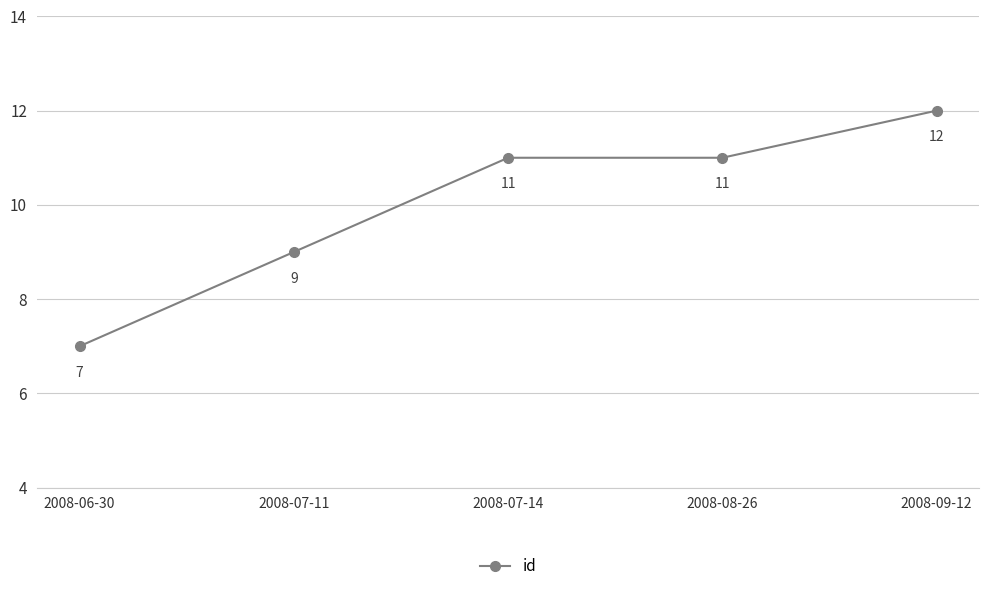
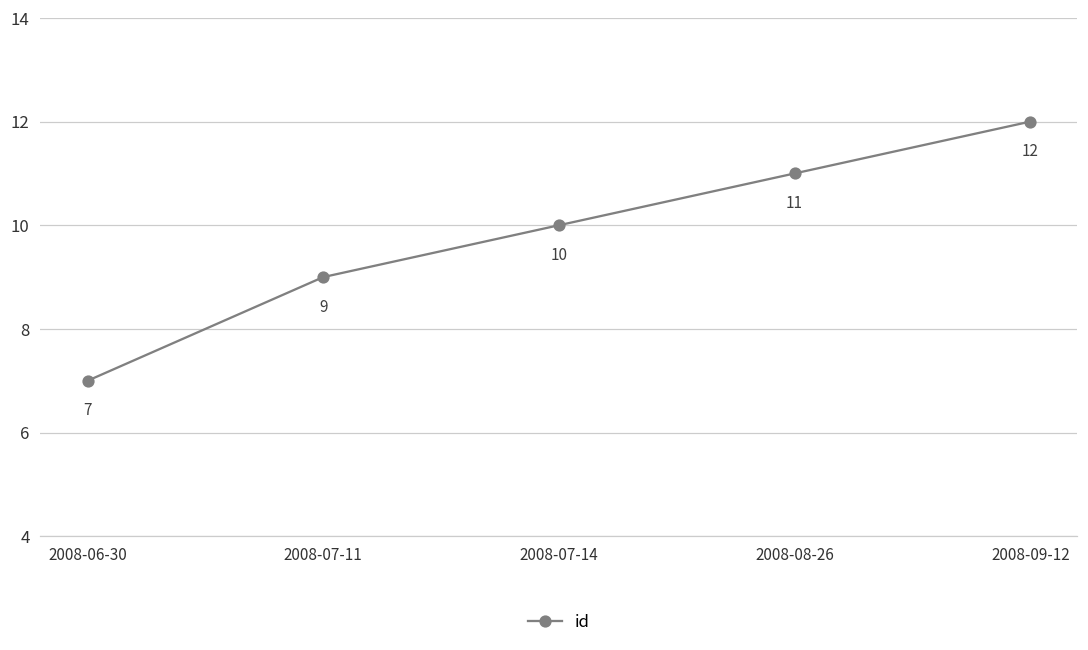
2008-07-14: 11 -> 10
